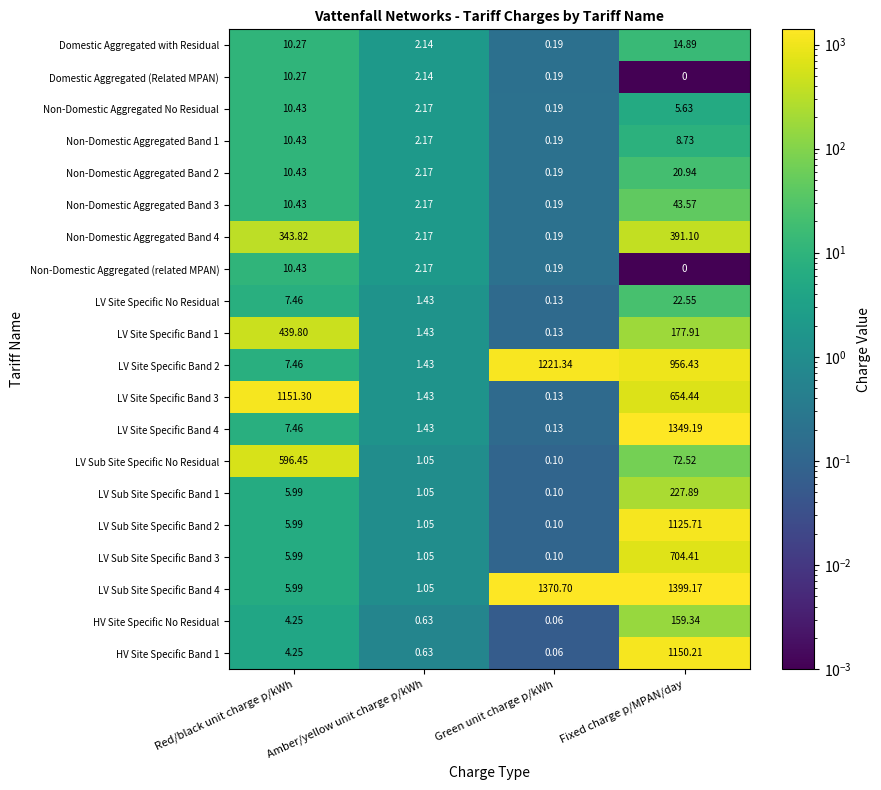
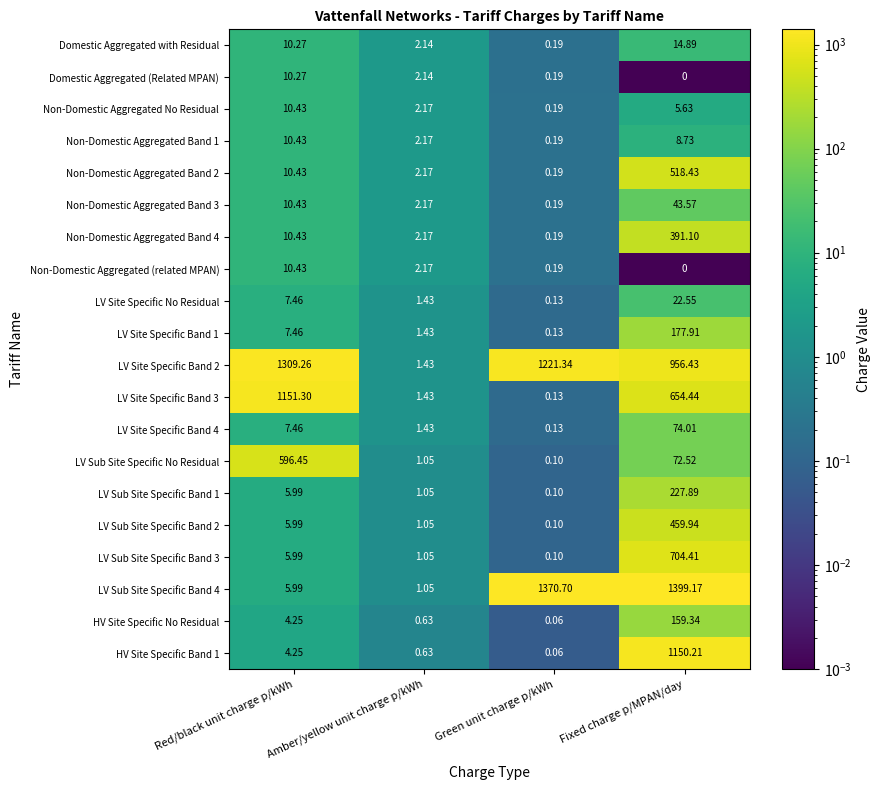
Non-Domestic Aggregated Band 2, Fixed charge p/MPAN/day: 20.94 -> 518.43
Non-Domestic Aggregated Band 4, Red/black unit charge p/kWh: 343.82 -> 10.43
LV Site Specific Band 1, Red/black unit charge p/kWh: 439.80 -> 7.46
LV Site Specific Band 2, Red/black unit charge p/kWh: 7.46 -> 1309.26
LV Site Specific Band 4, Fixed charge p/MPAN/day: 1349.19 -> 74.01
LV Sub Site Specific Band 2, Fixed charge p/MPAN/day: 1125.71 -> 459.94
